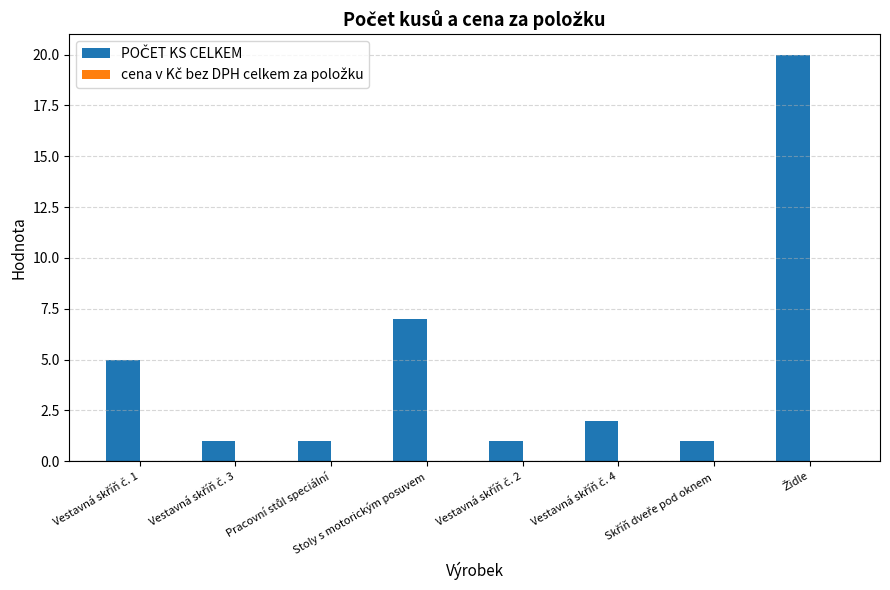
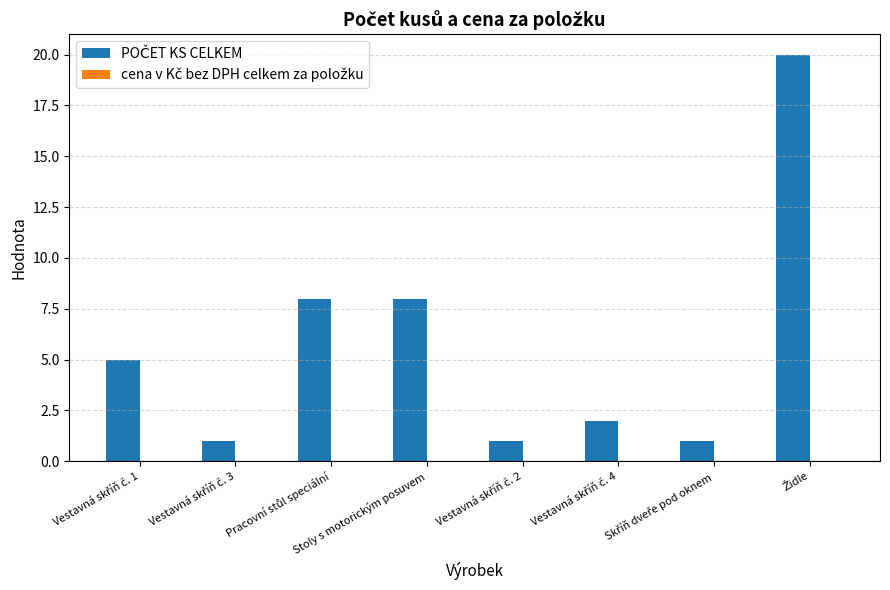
POČET KS CELKEM, Pracovní stůl speciální: 1 -> 8
POČET KS CELKEM, Stoly s motorickým posuvem: 7 -> 8
